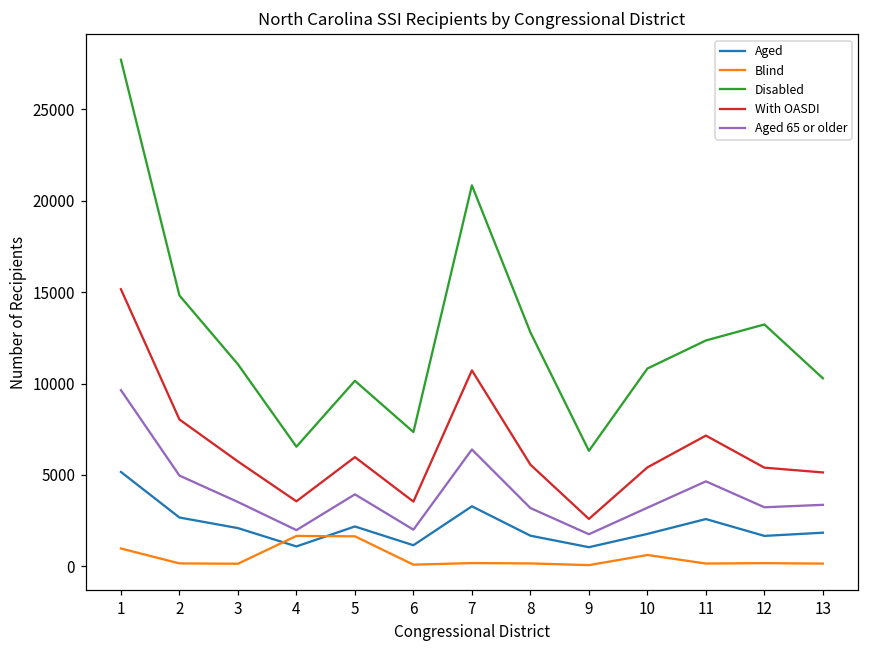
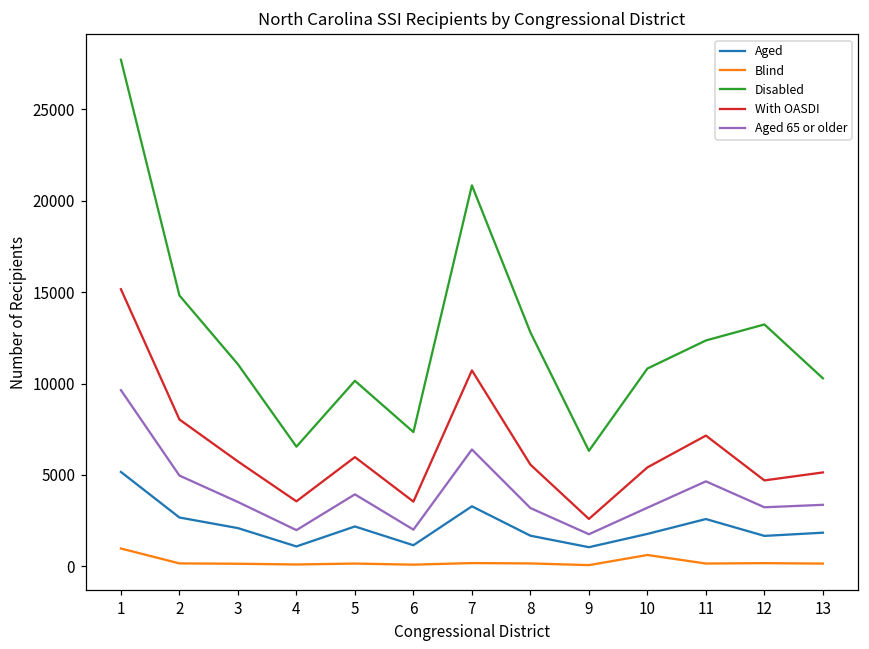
Blind, 4: 1700 -> 100
Blind, 5: 1600 -> 200
With OASDI, 12: 5400 -> 4700
